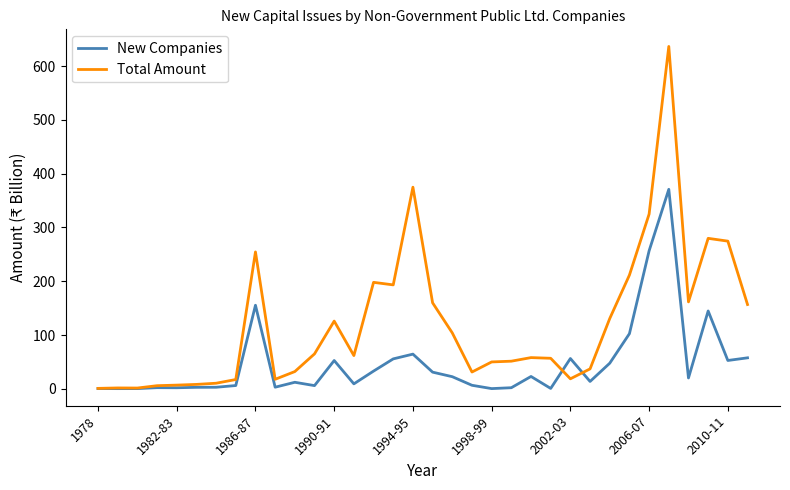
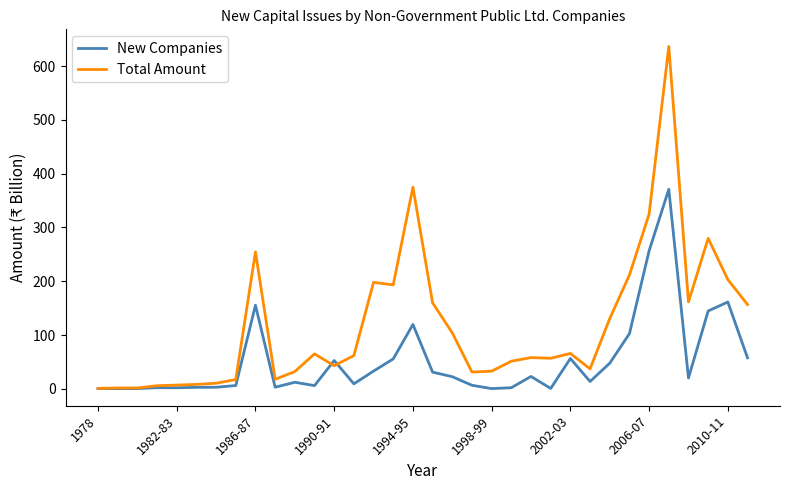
Total Amount, 1990-91: 130 -> 40
New Companies, 1994-95: 60 -> 120
Total Amount, 1998-99: 50 -> 30
Total Amount, 2002-03: 20 -> 70
New Companies, 2010-11: 50 -> 160
Total Amount, 2010-11: 270 -> 200
